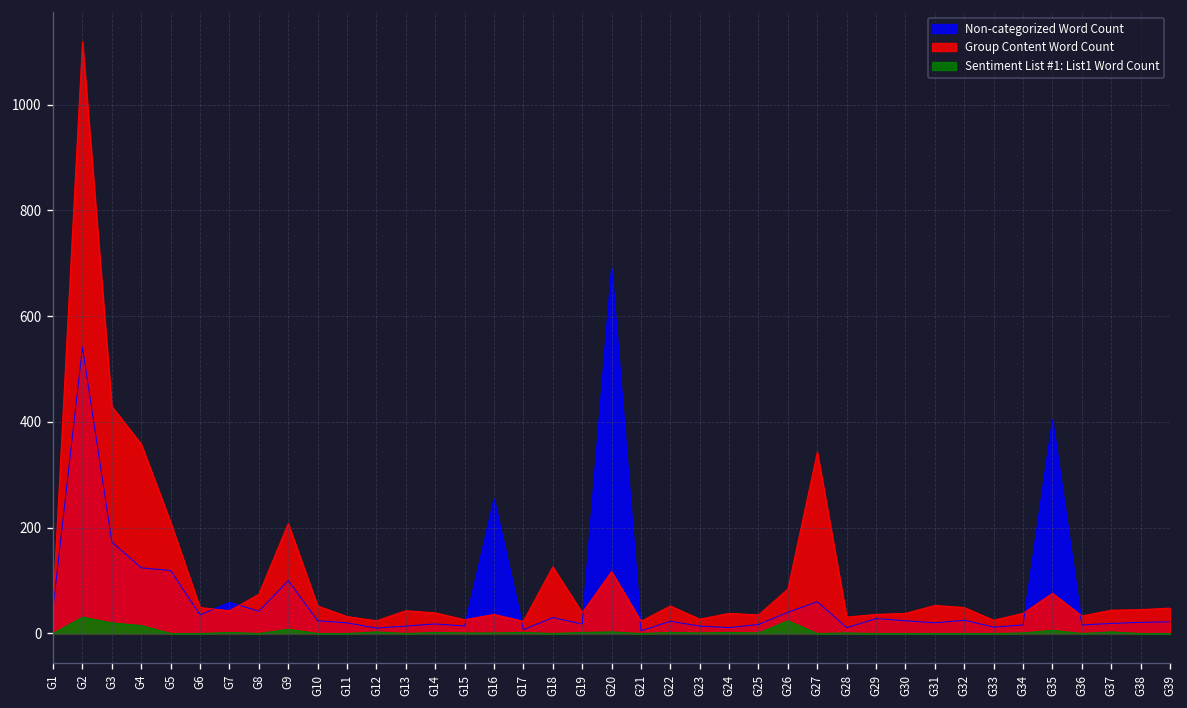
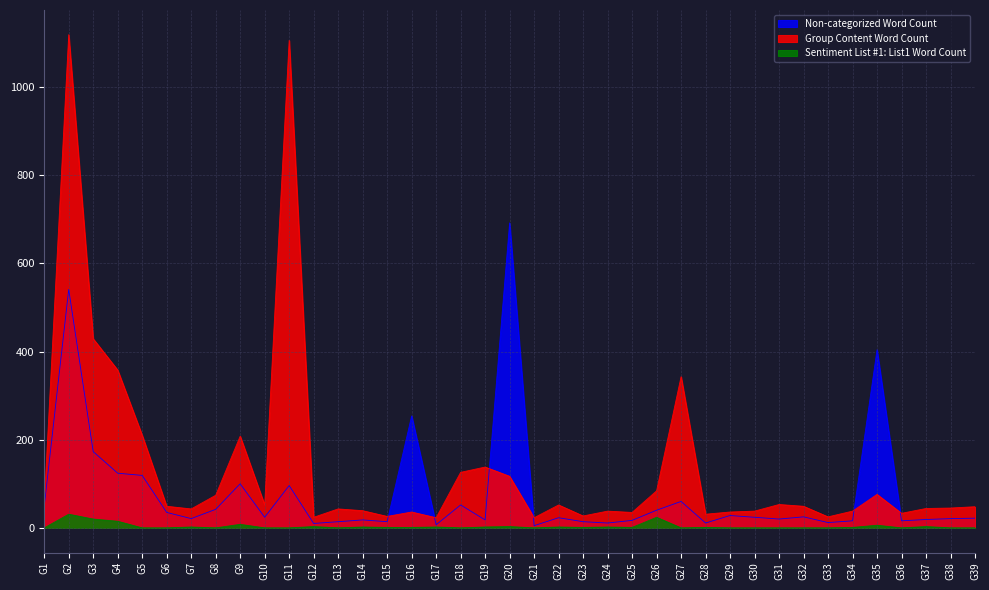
Non-categorized Word Count, G7: 60 -> 20
Non-categorized Word Count, G11: 20 -> 100
Group Content Word Count, G11: 30 -> 1110
Non-categorized Word Count, G18: 30 -> 50
Group Content Word Count, G19: 40 -> 140
